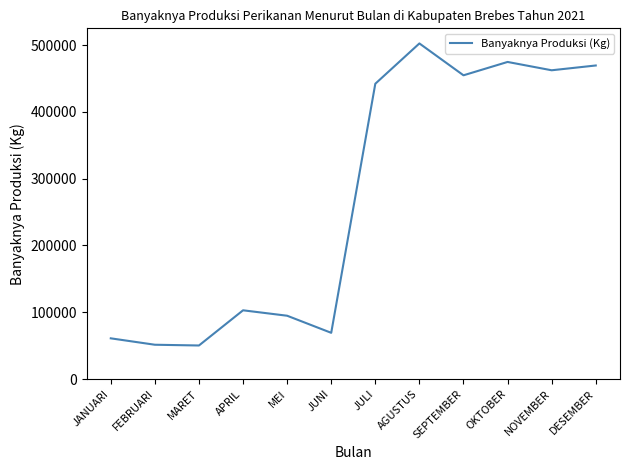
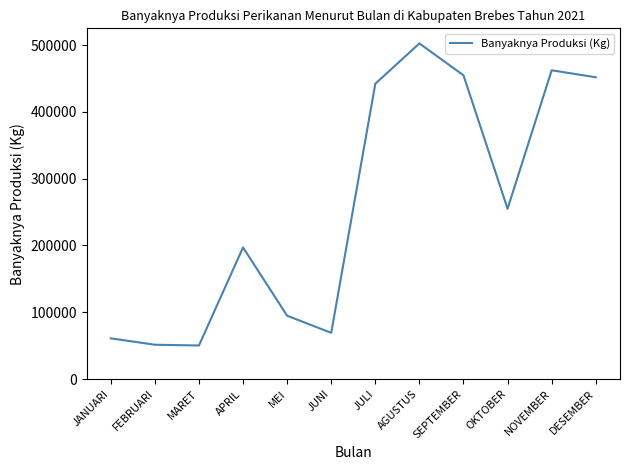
APRIL: 100000 -> 200000
OKTOBER: 470000 -> 250000
DESEMBER: 470000 -> 450000
